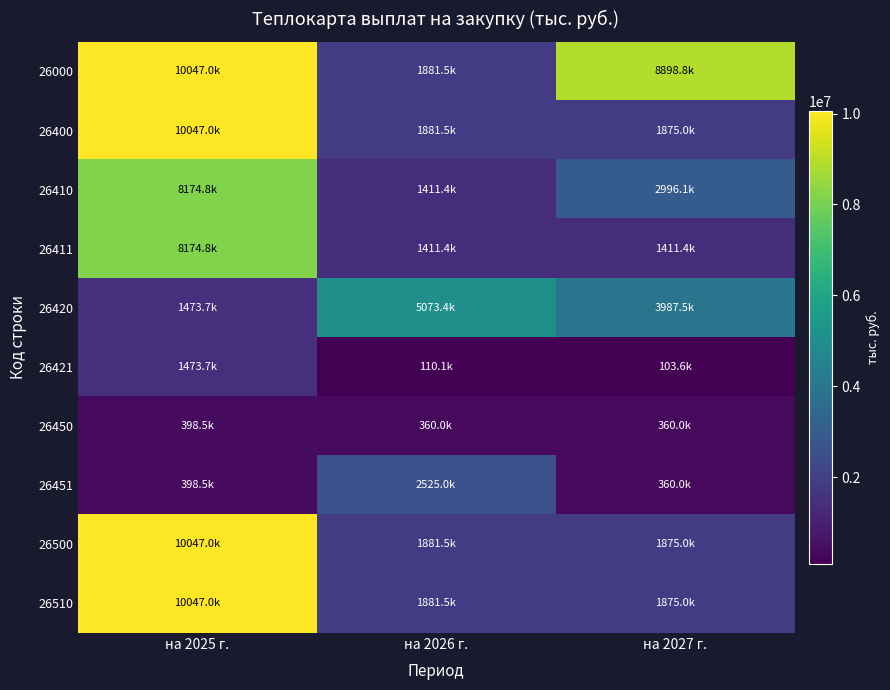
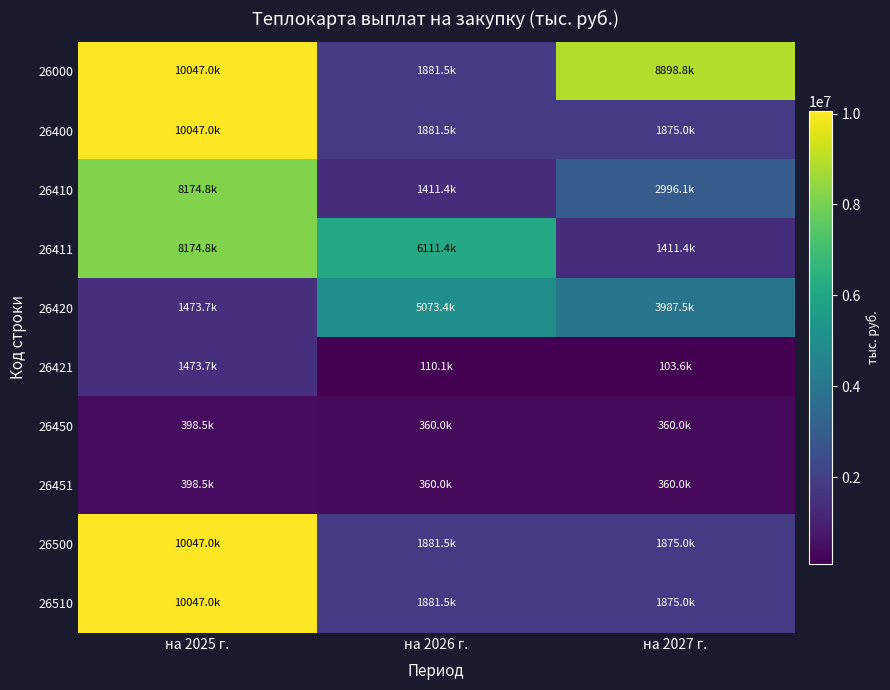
26411, на 2026 г.: 1411.4k -> 6111.4k
26451, на 2026 г.: 2525.0k -> 360.0k
